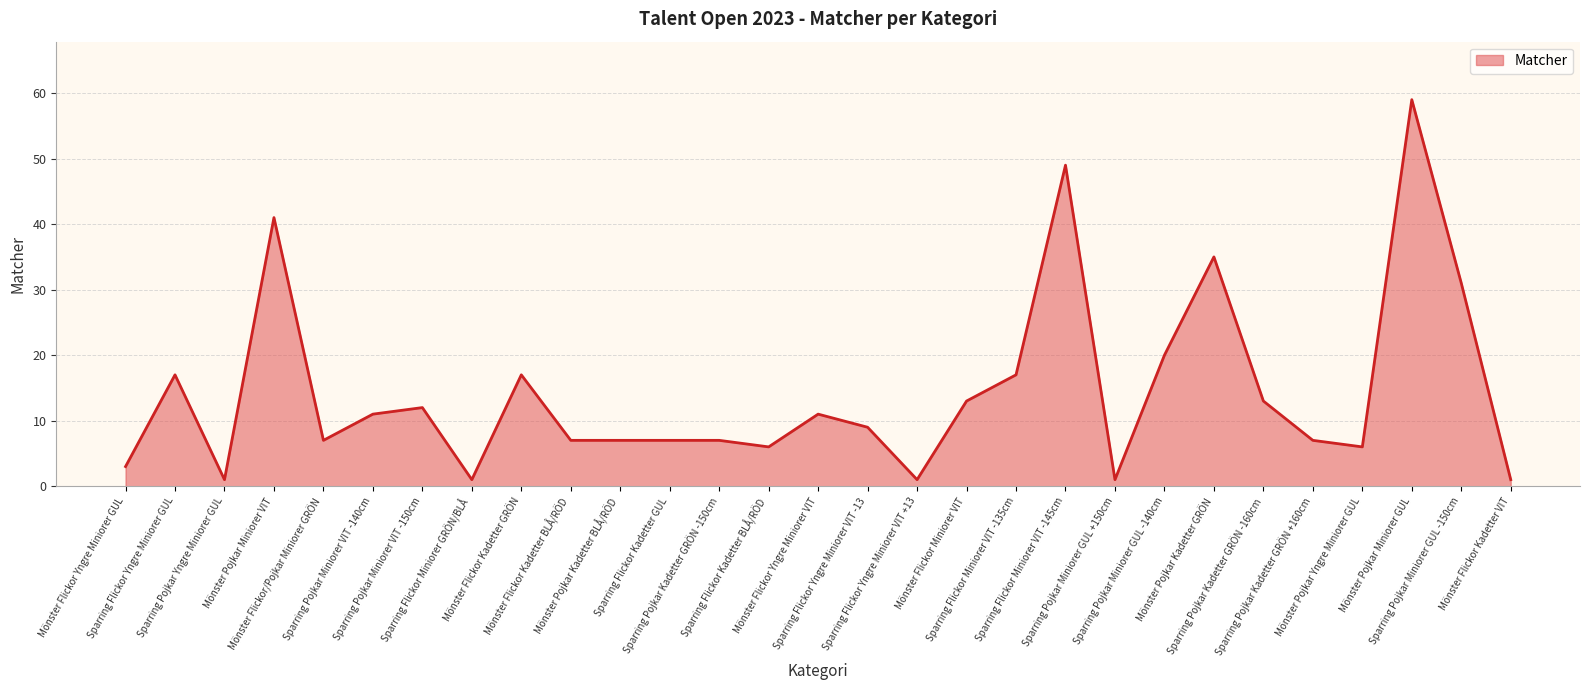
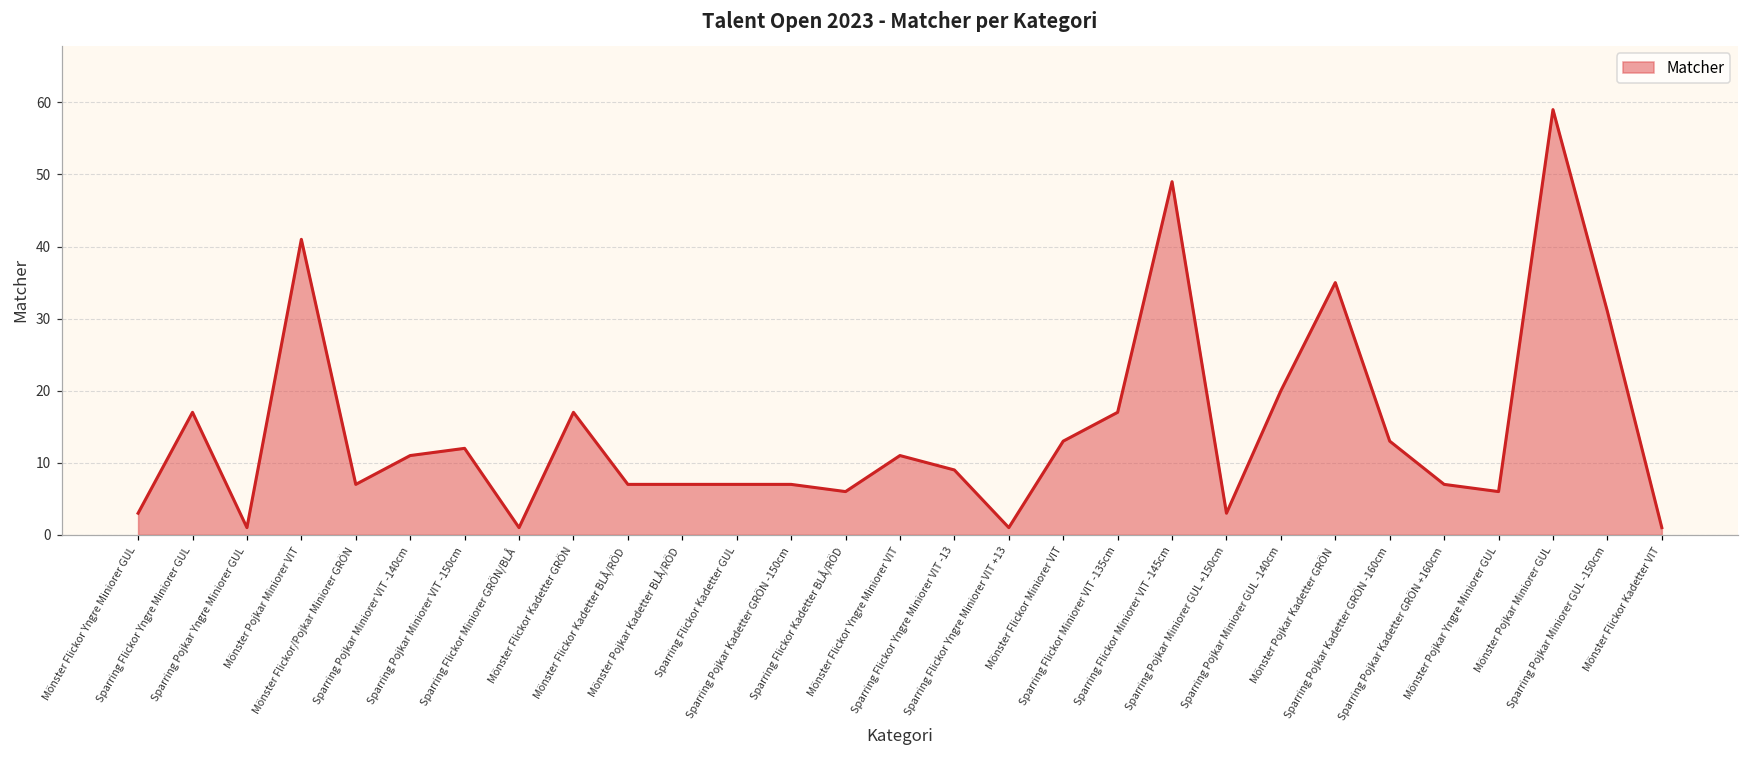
Sparring Pojkar Miniorer GUL +150cm: 1 -> 3
